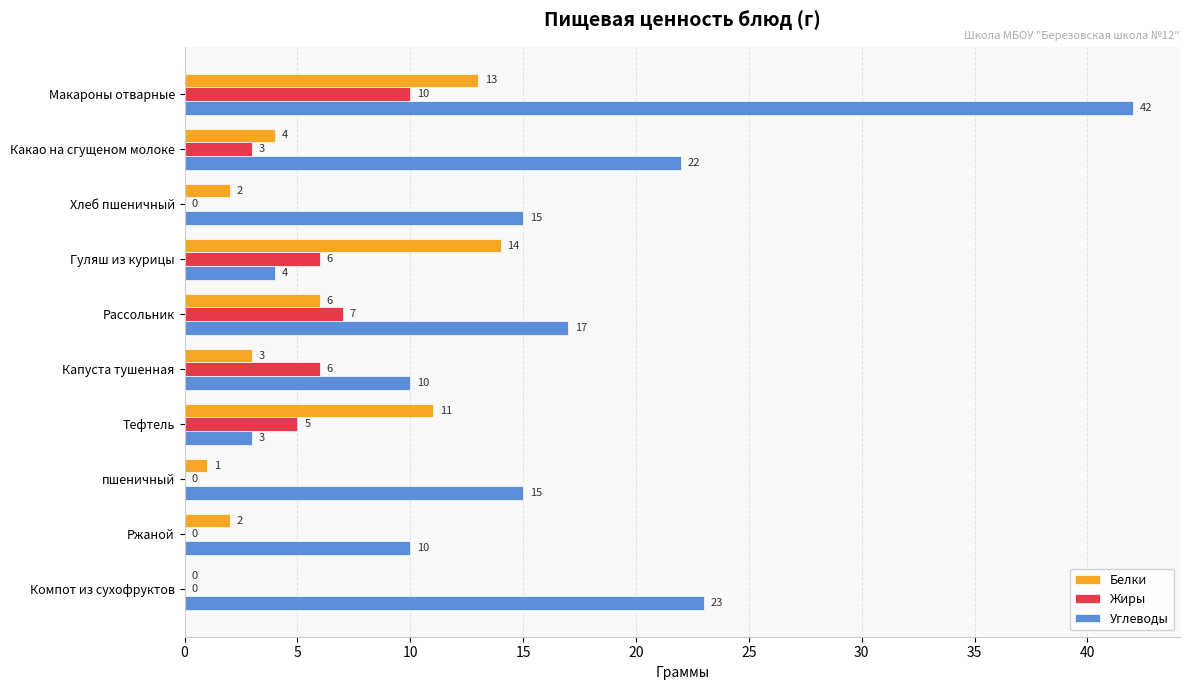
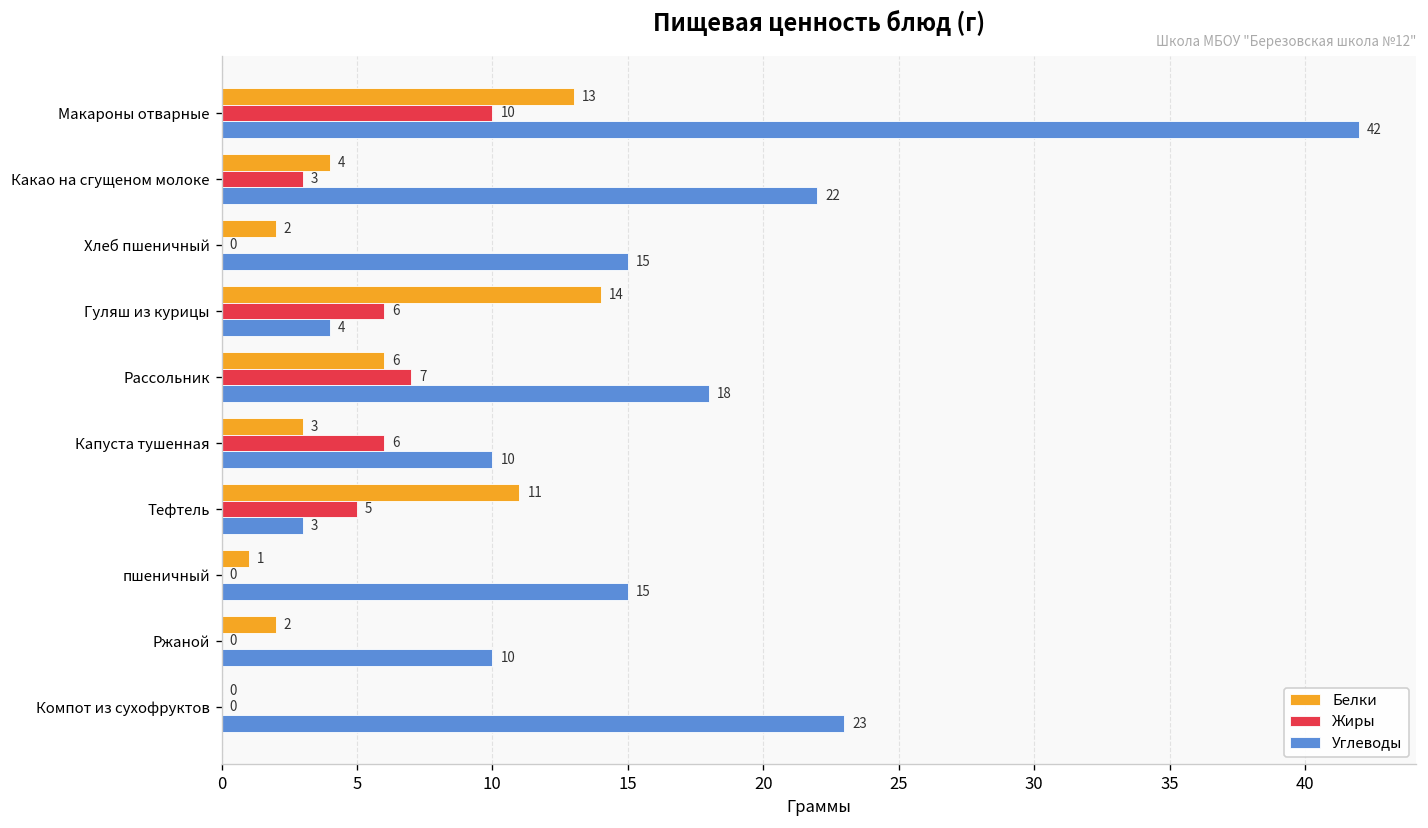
Углеводы, Рассольник: 17 -> 18
